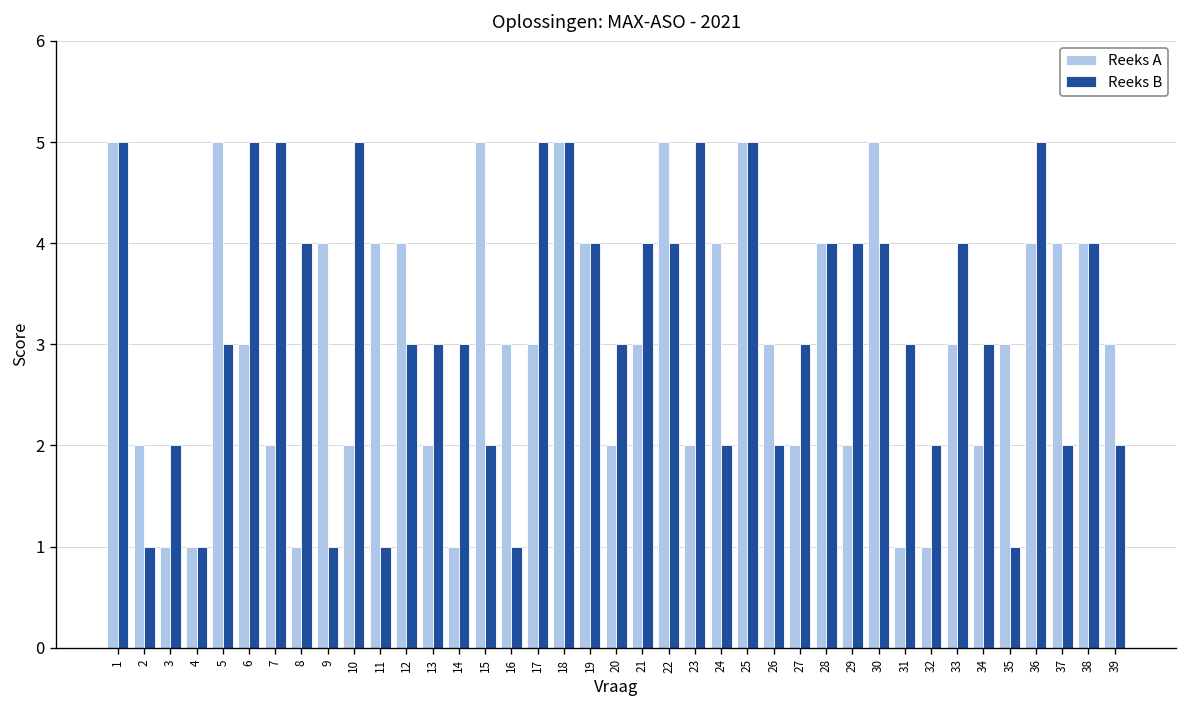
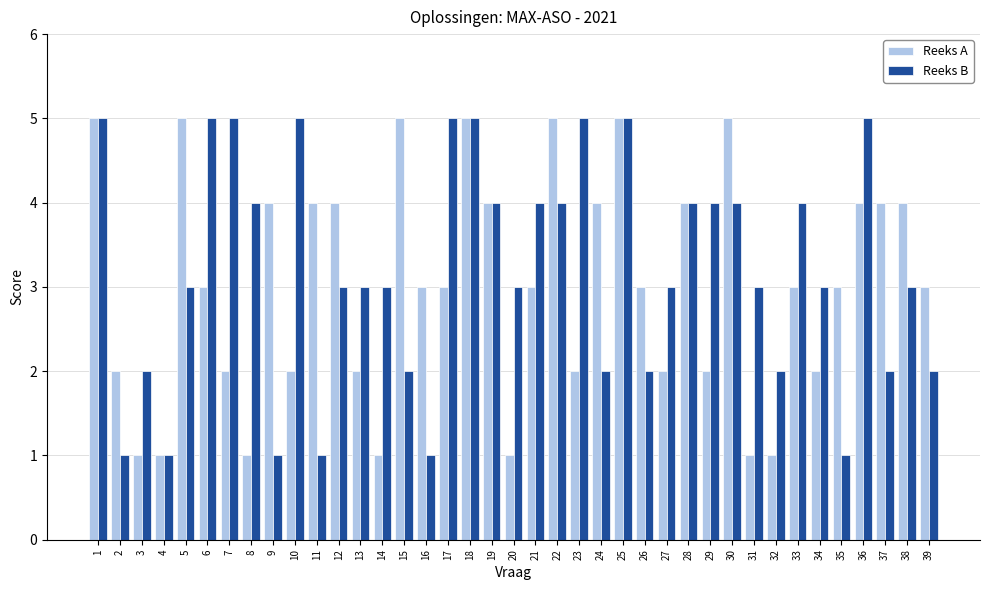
Reeks A, 20: 2 -> 1
Reeks B, 38: 4 -> 3
